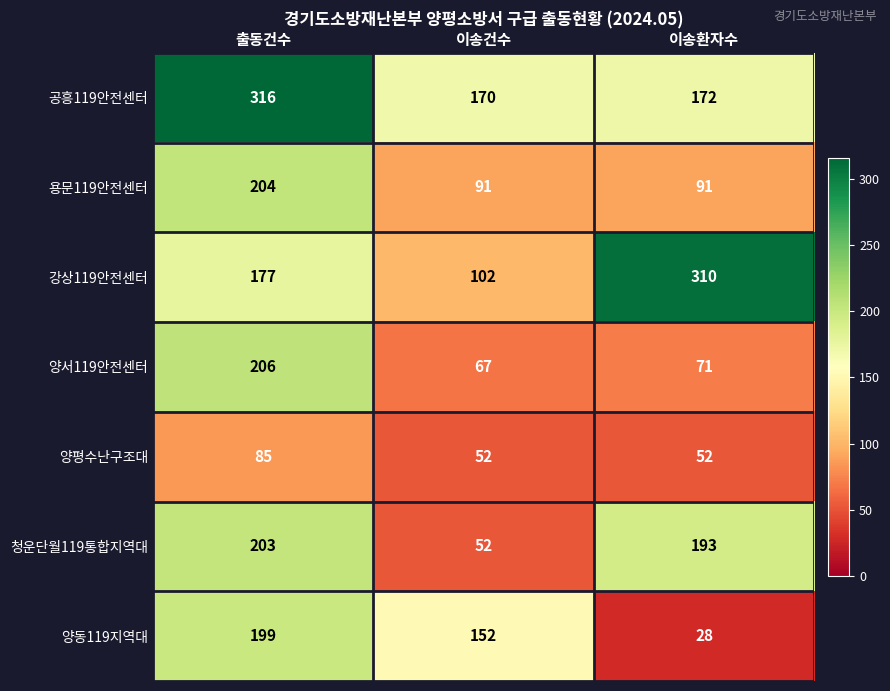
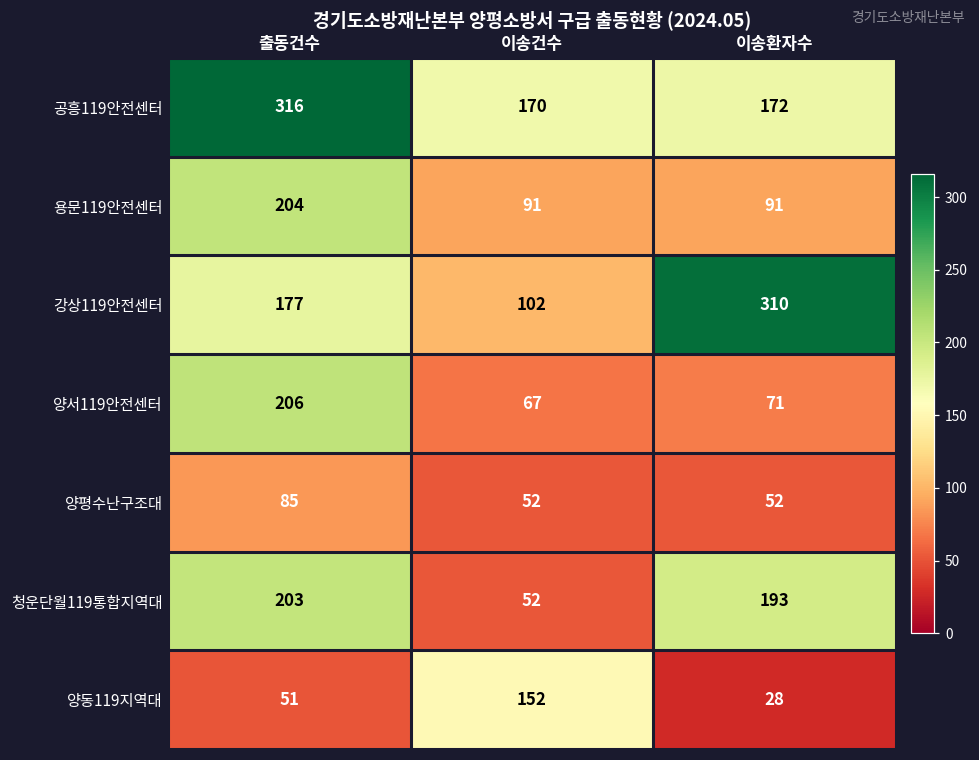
양동119지역대, 출동건수: 199 -> 51
